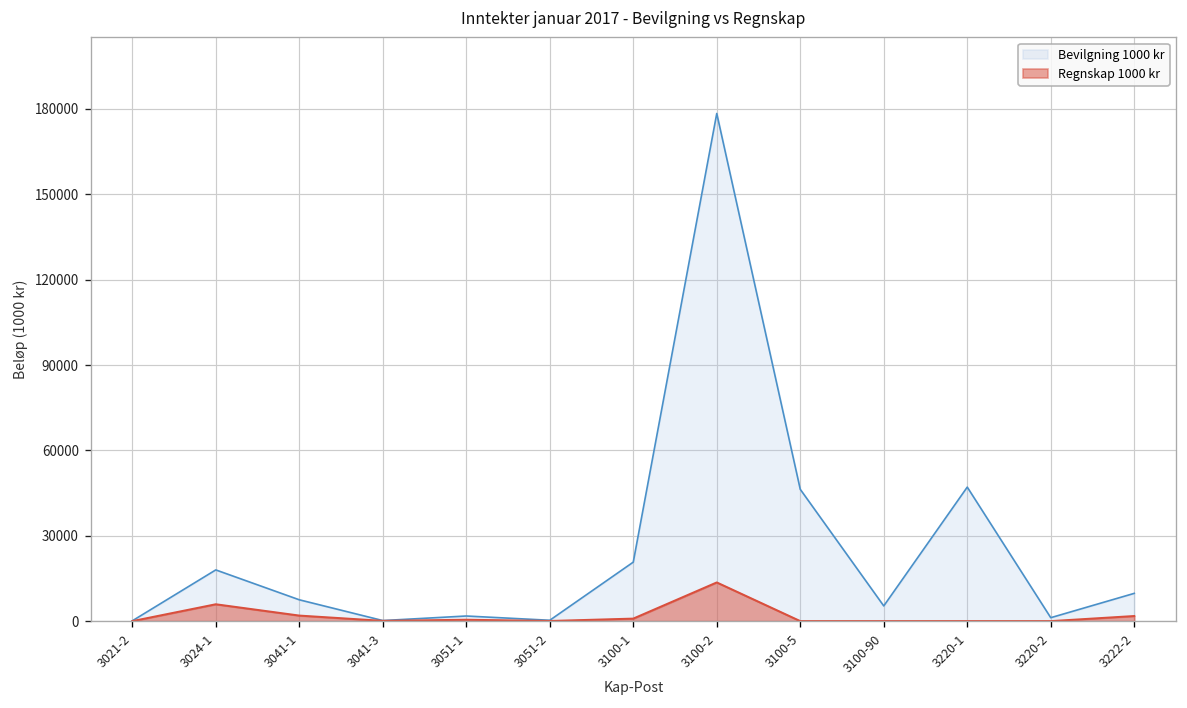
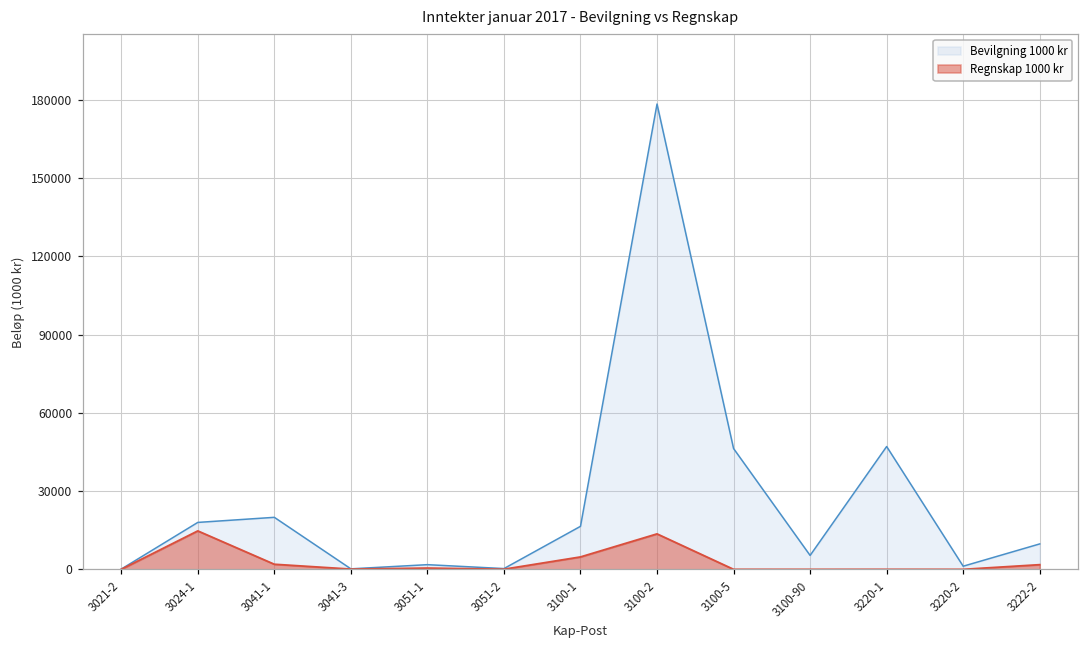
Regnskap 1000 kr, 3024-1: 6000 -> 15000
Bevilgning 1000 kr, 3041-1: 8000 -> 20000
Bevilgning 1000 kr, 3100-1: 21000 -> 17000
Regnskap 1000 kr, 3100-1: 1000 -> 5000
